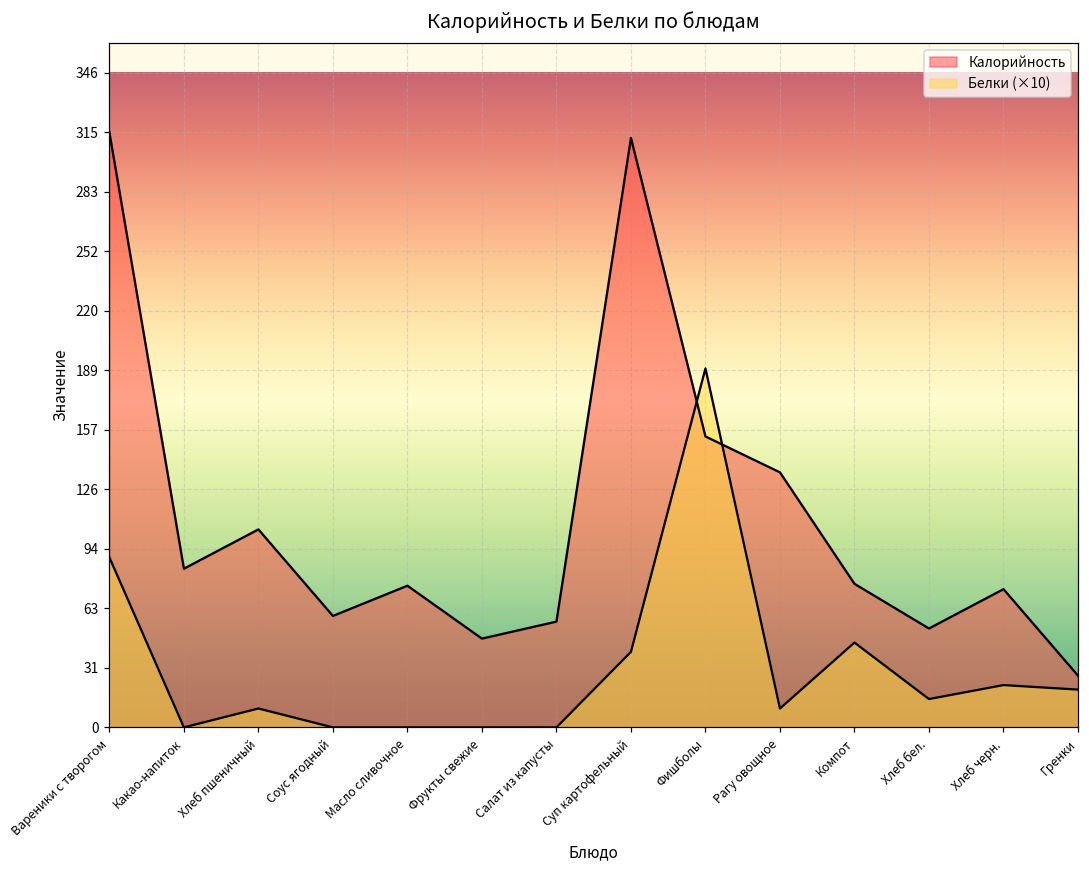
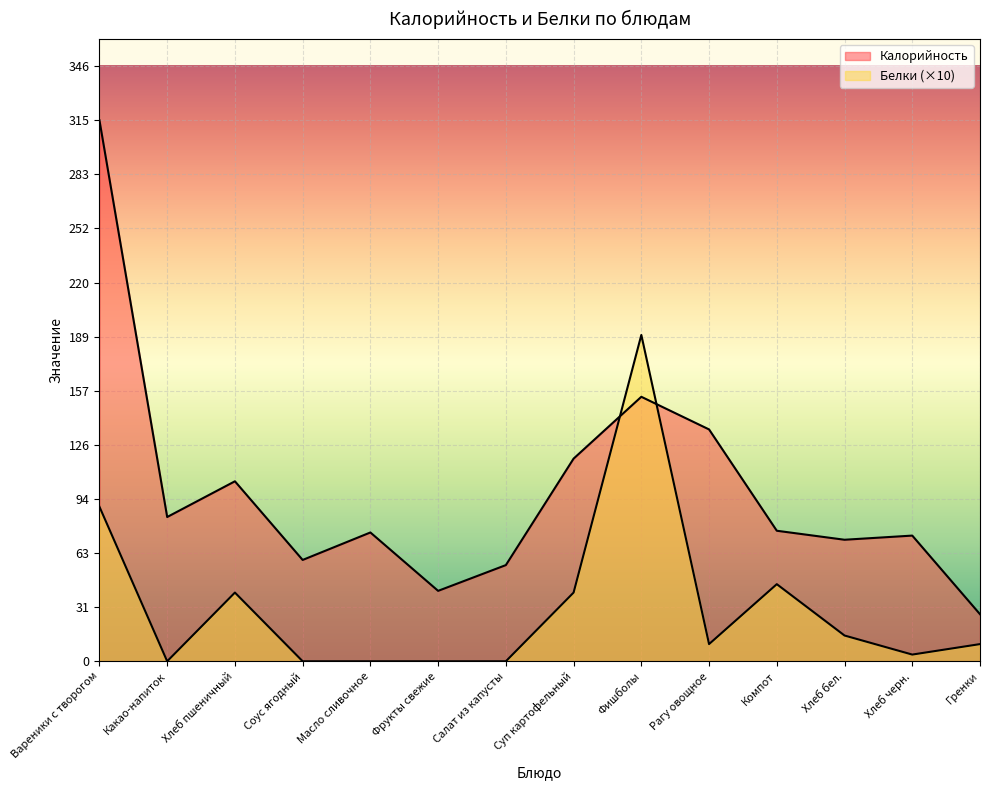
Белки (×10), Хлеб пшеничный: 10 -> 40
Калорийность, Фрукты свежие: 47 -> 41
Калорийность, Суп картофельный: 312 -> 118
Калорийность, Хлеб бел.: 52 -> 71
Белки (×10), Хлеб черн.: 22 -> 4
Белки (×10), Гренки: 20 -> 10
